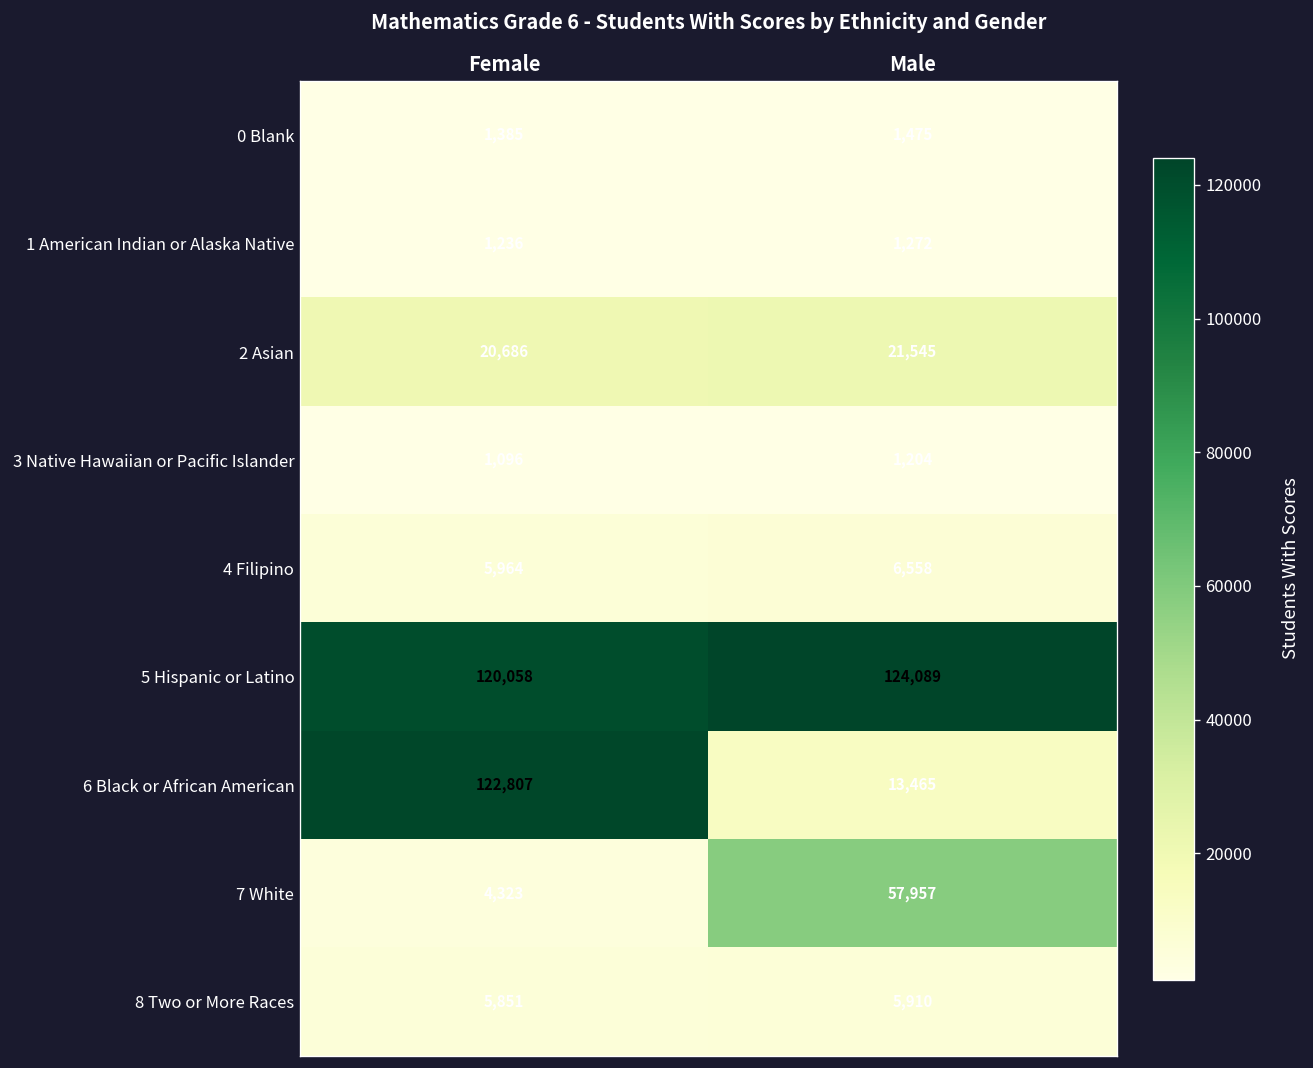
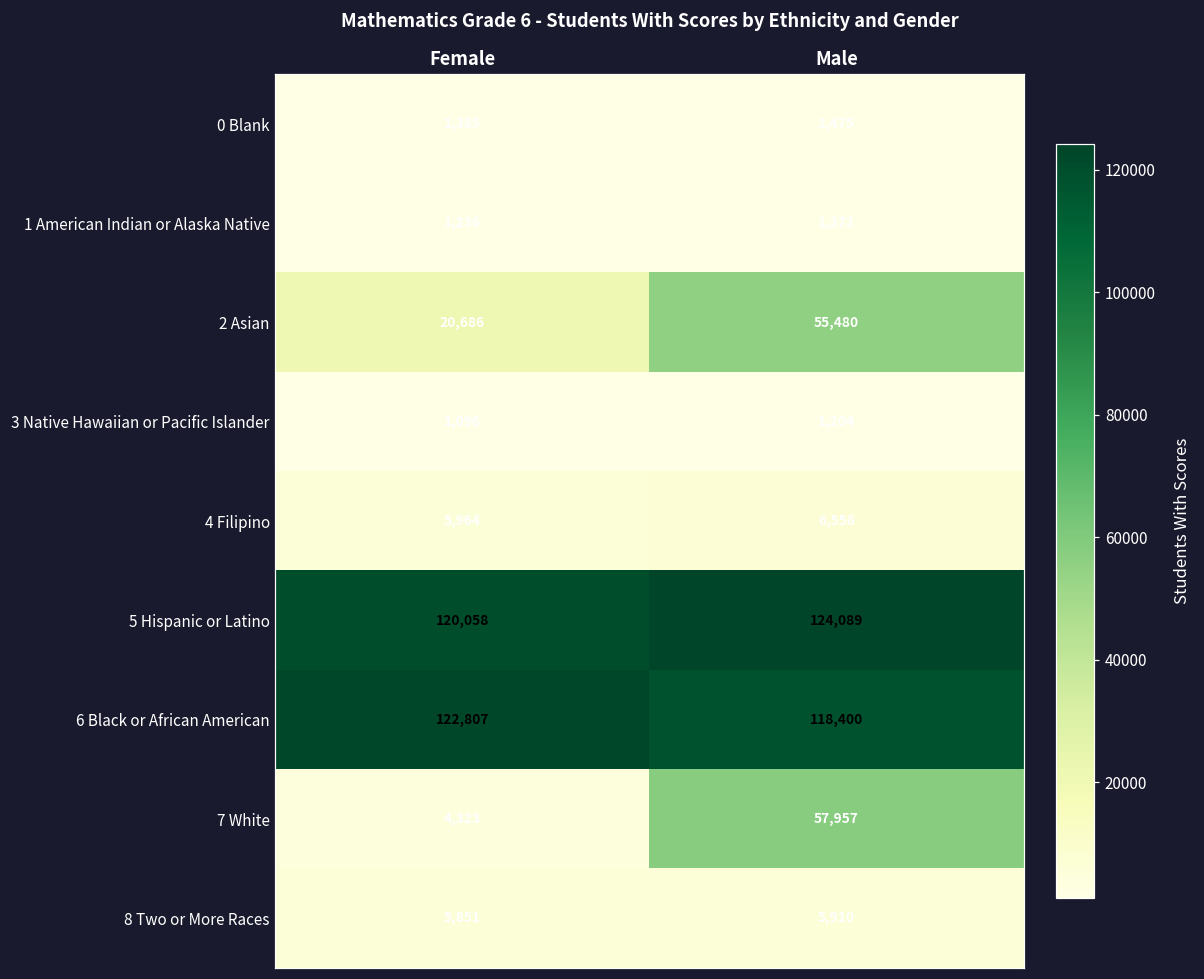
2 Asian, Male: 21,545 -> 55,480
6 Black or African American, Male: 13,465 -> 118,400
